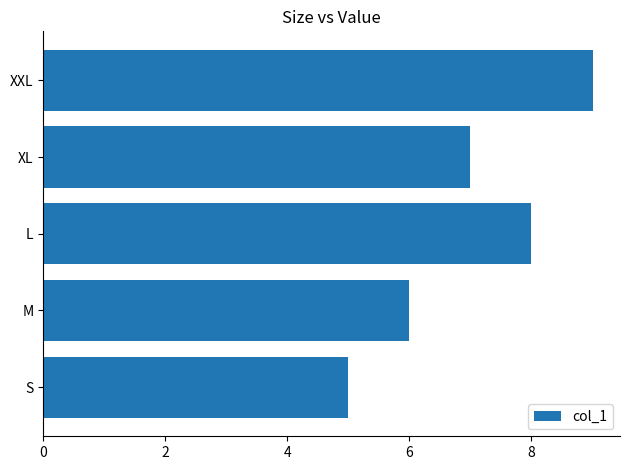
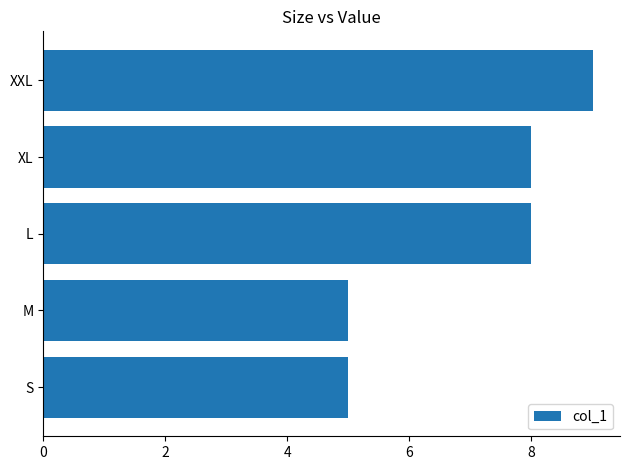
XL: 7 -> 8
M: 6 -> 5
